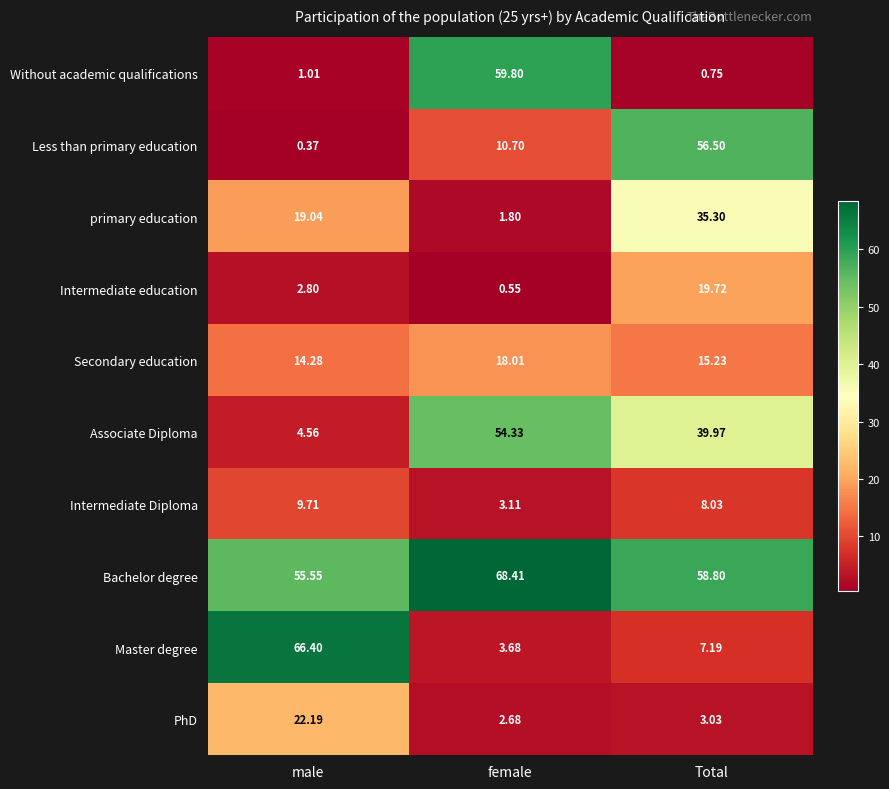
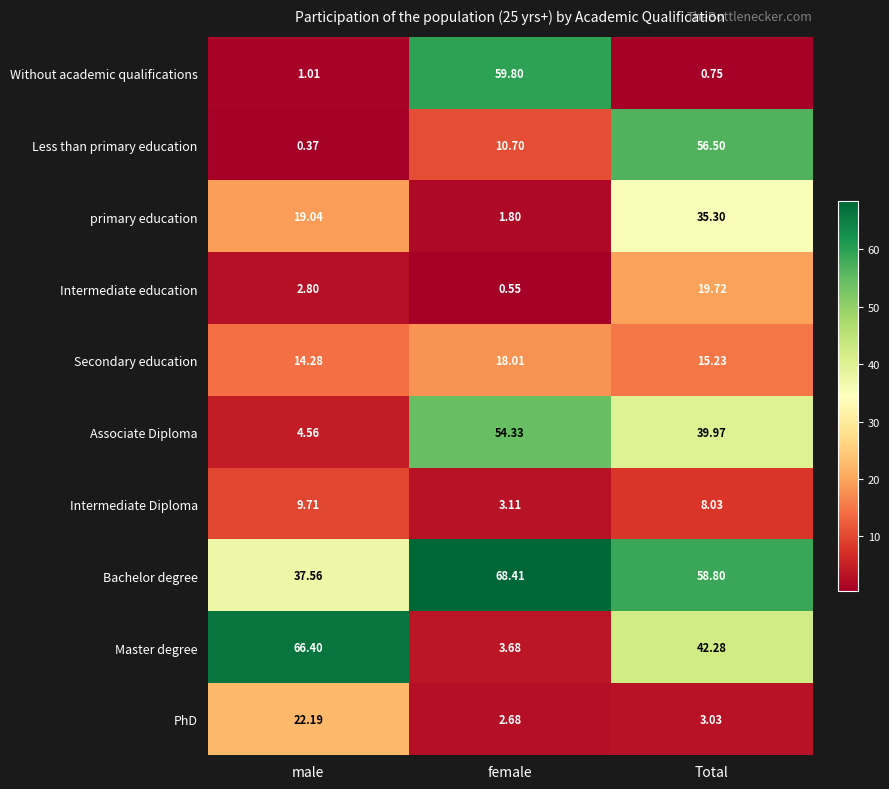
Bachelor degree, male: 55.55 -> 37.56
Master degree, Total: 7.19 -> 42.28
